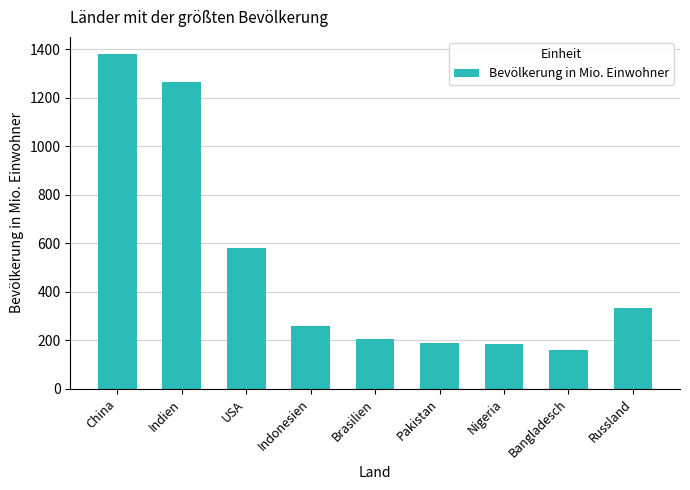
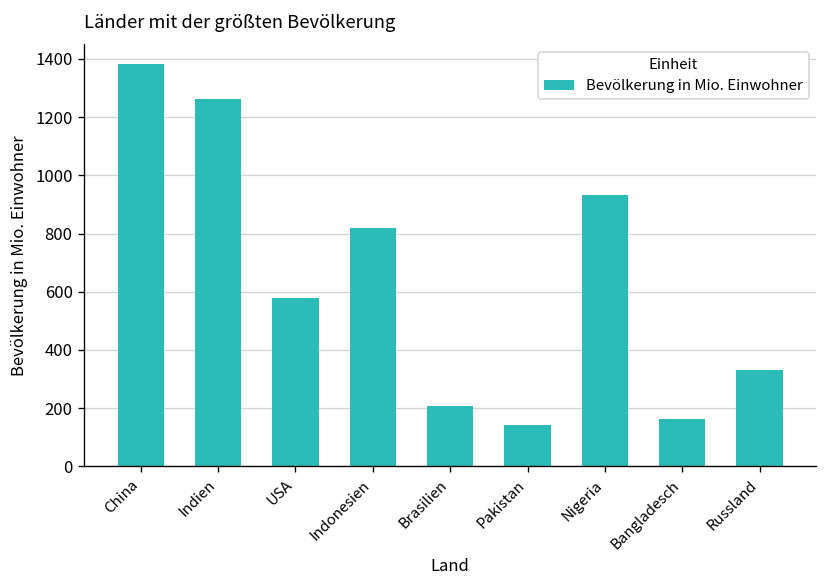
Indonesien: 260 -> 820
Pakistan: 190 -> 140
Nigeria: 180 -> 930
